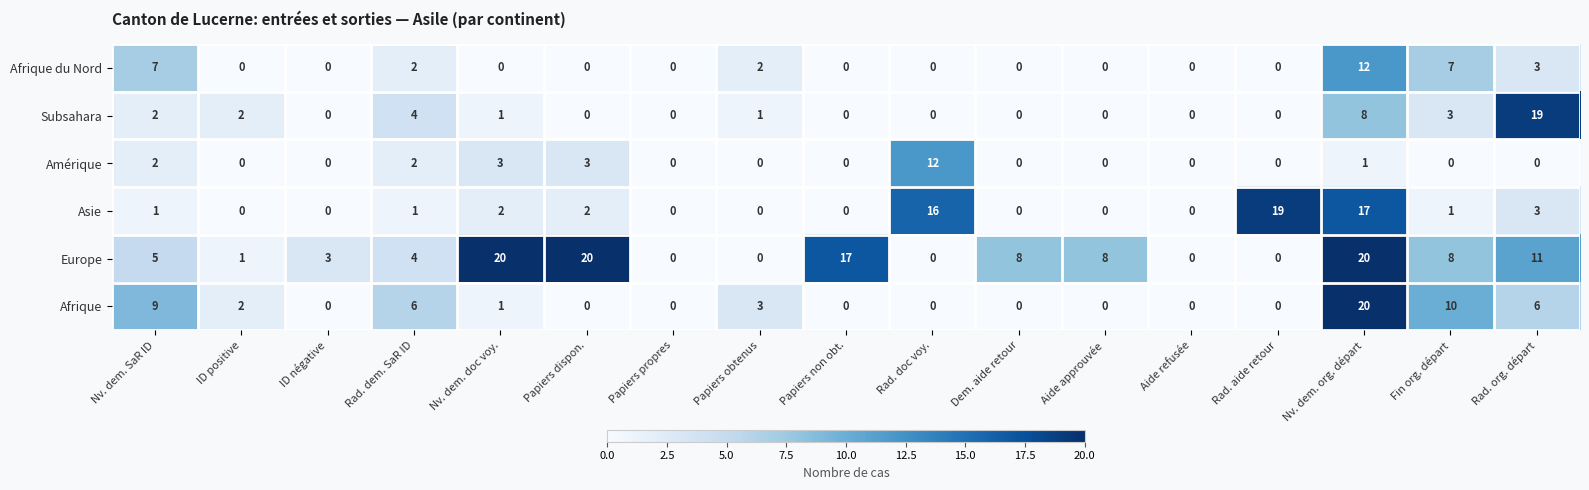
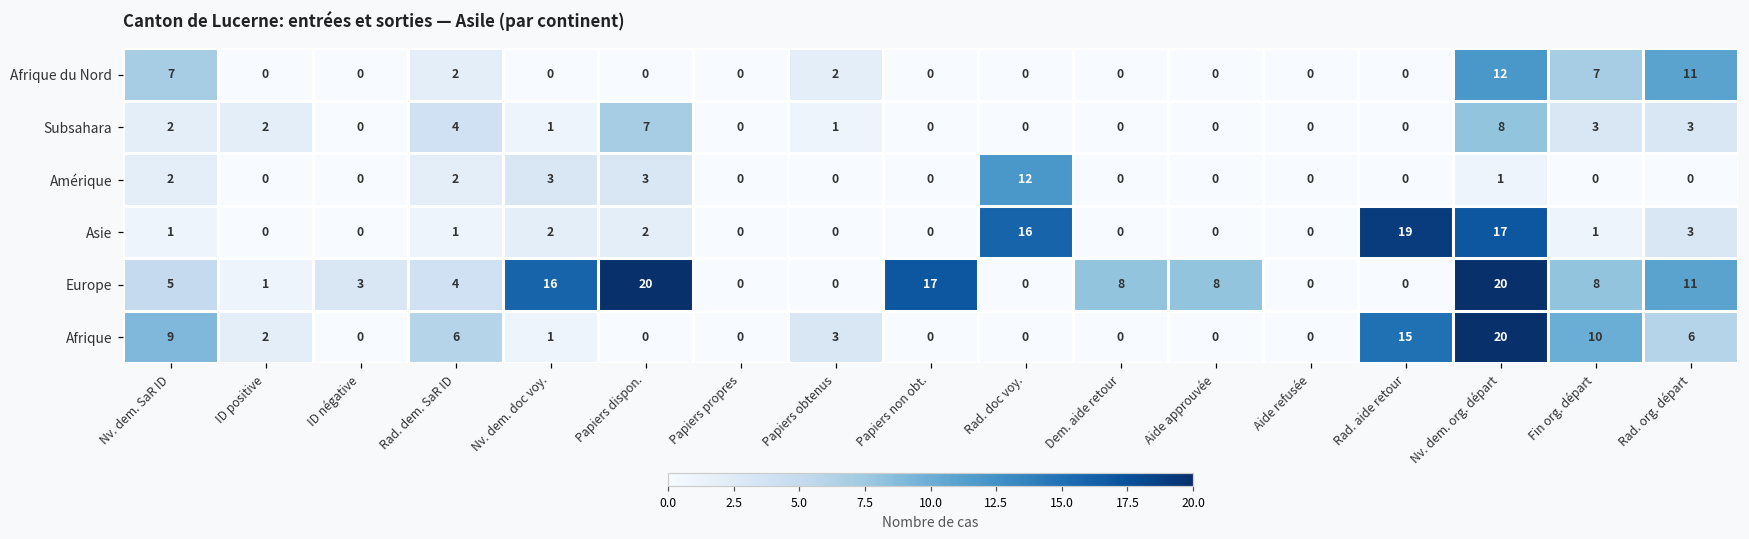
Afrique du Nord, Rad. org. départ: 3 -> 11
Subsahara, Papiers dispon.: 0 -> 7
Subsahara, Rad. org. départ: 19 -> 3
Europe, Nv. dem. doc voy.: 20 -> 16
Afrique, Rad. aide retour: 0 -> 15
